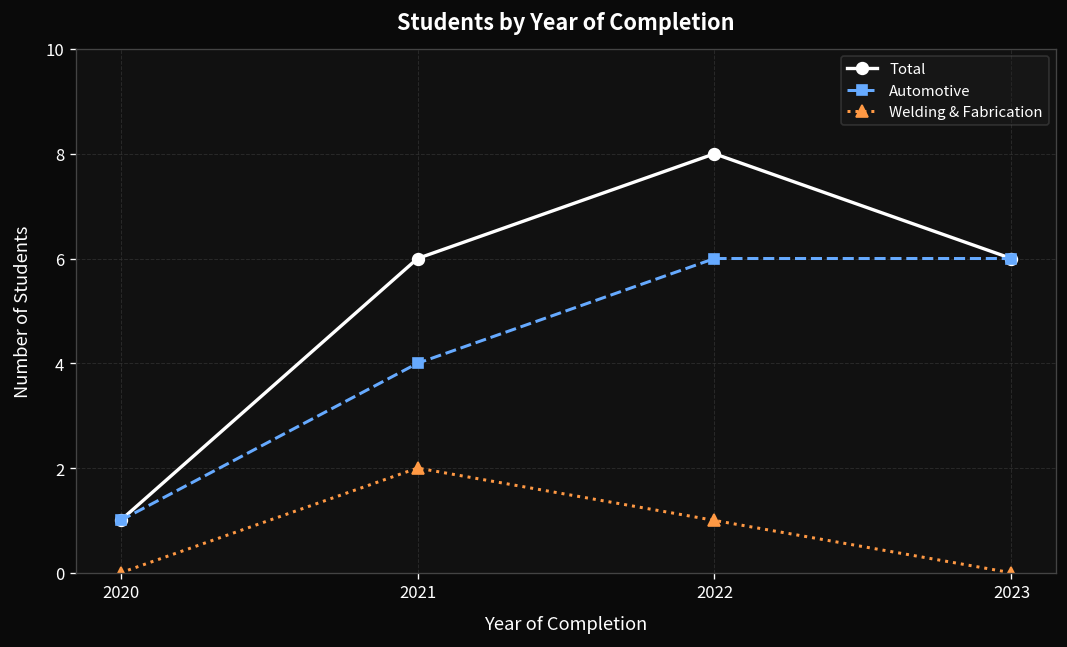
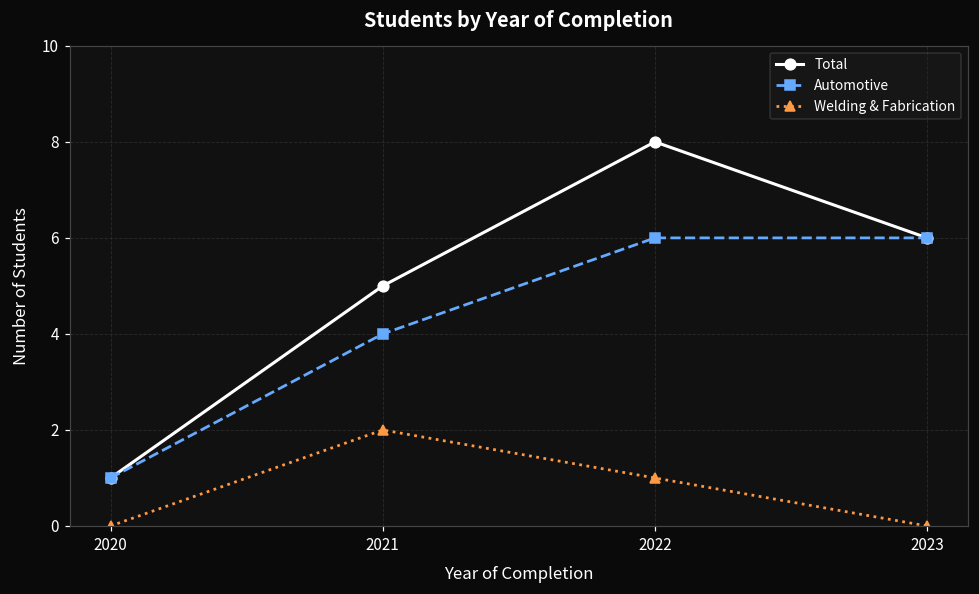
Total, 2021: 6 -> 5
